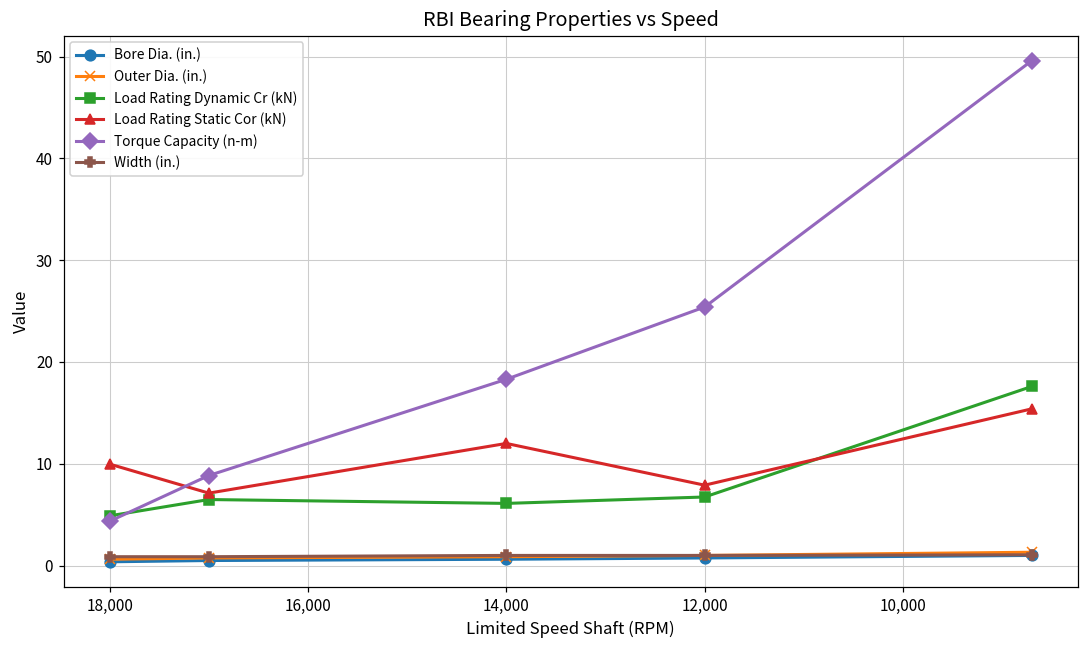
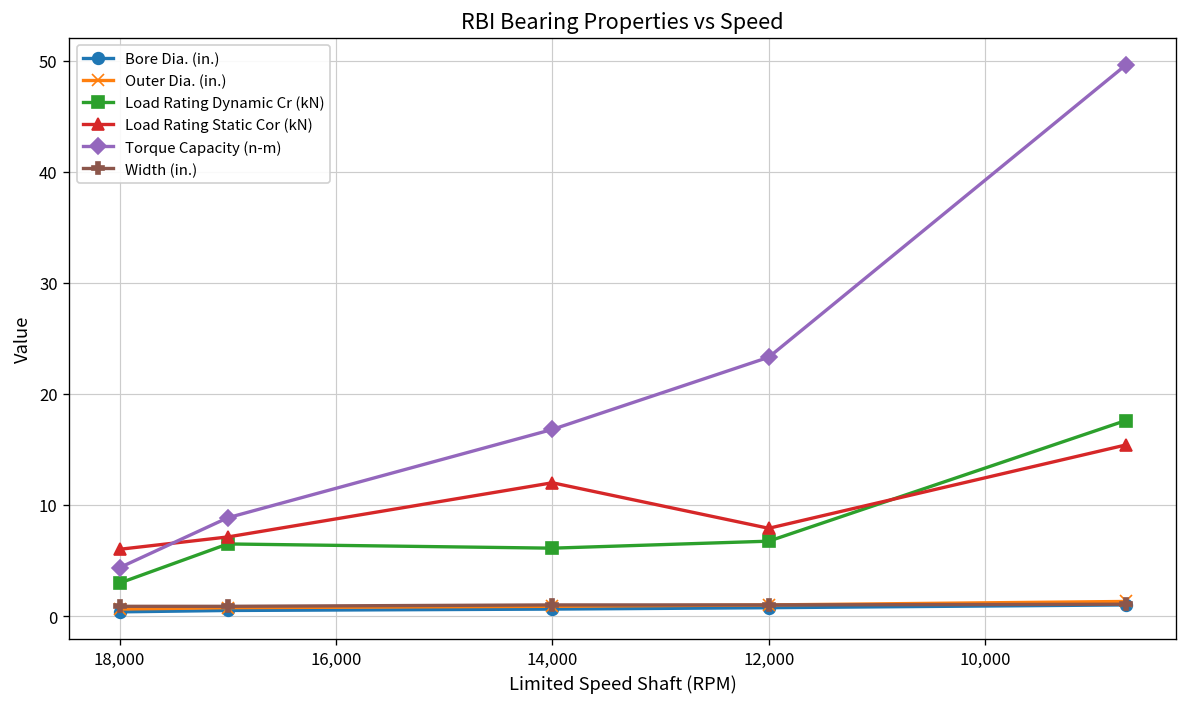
Load Rating Dynamic Cr (kN), 18,000: 5 -> 3
Load Rating Static Cor (kN), 18,000: 10 -> 6
Torque Capacity (n-m), 14,000: 18 -> 17
Torque Capacity (n-m), 12,000: 25 -> 23
